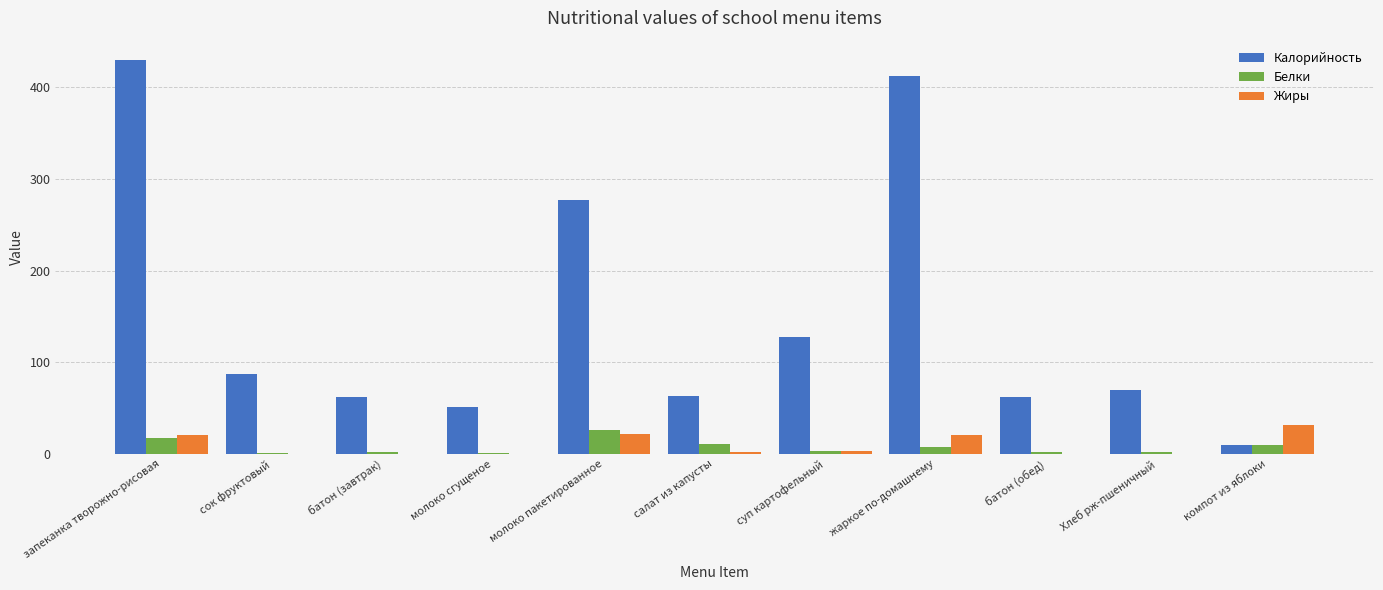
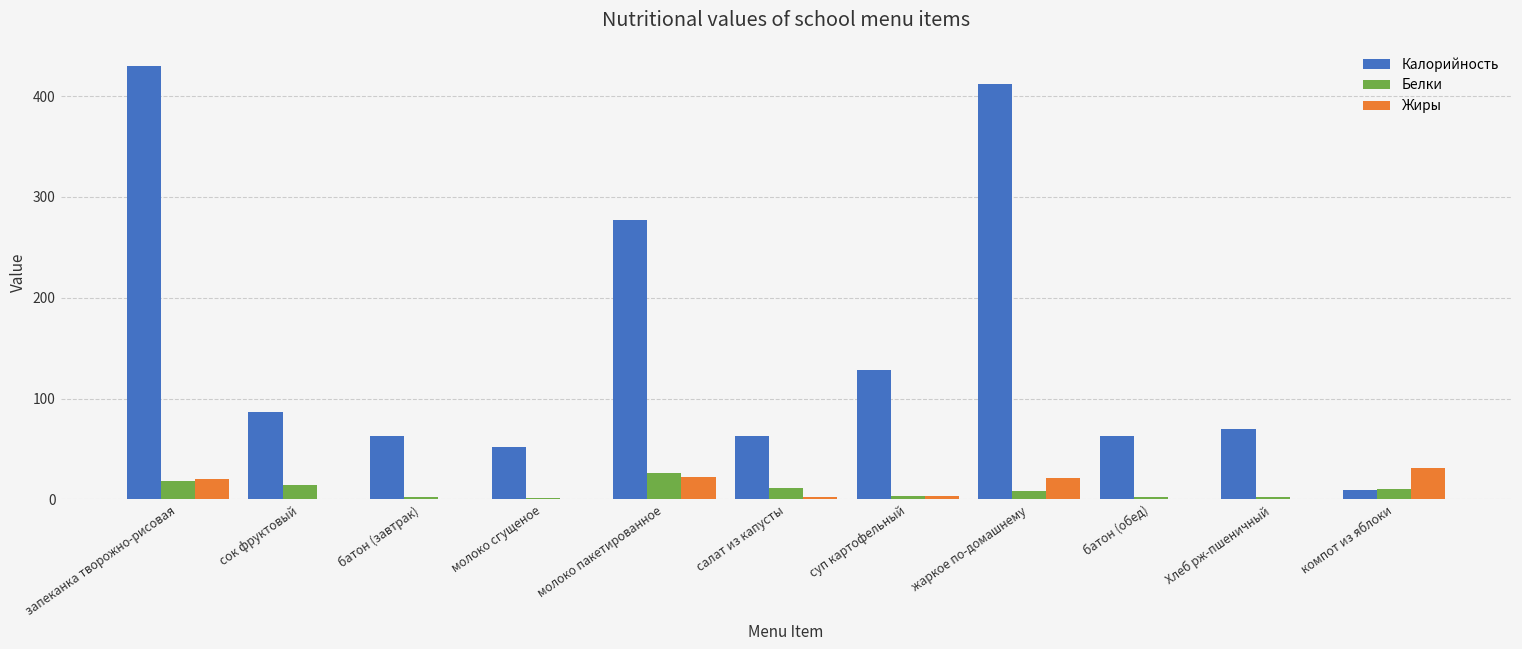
Белки, сок фруктовый: 0 -> 10
